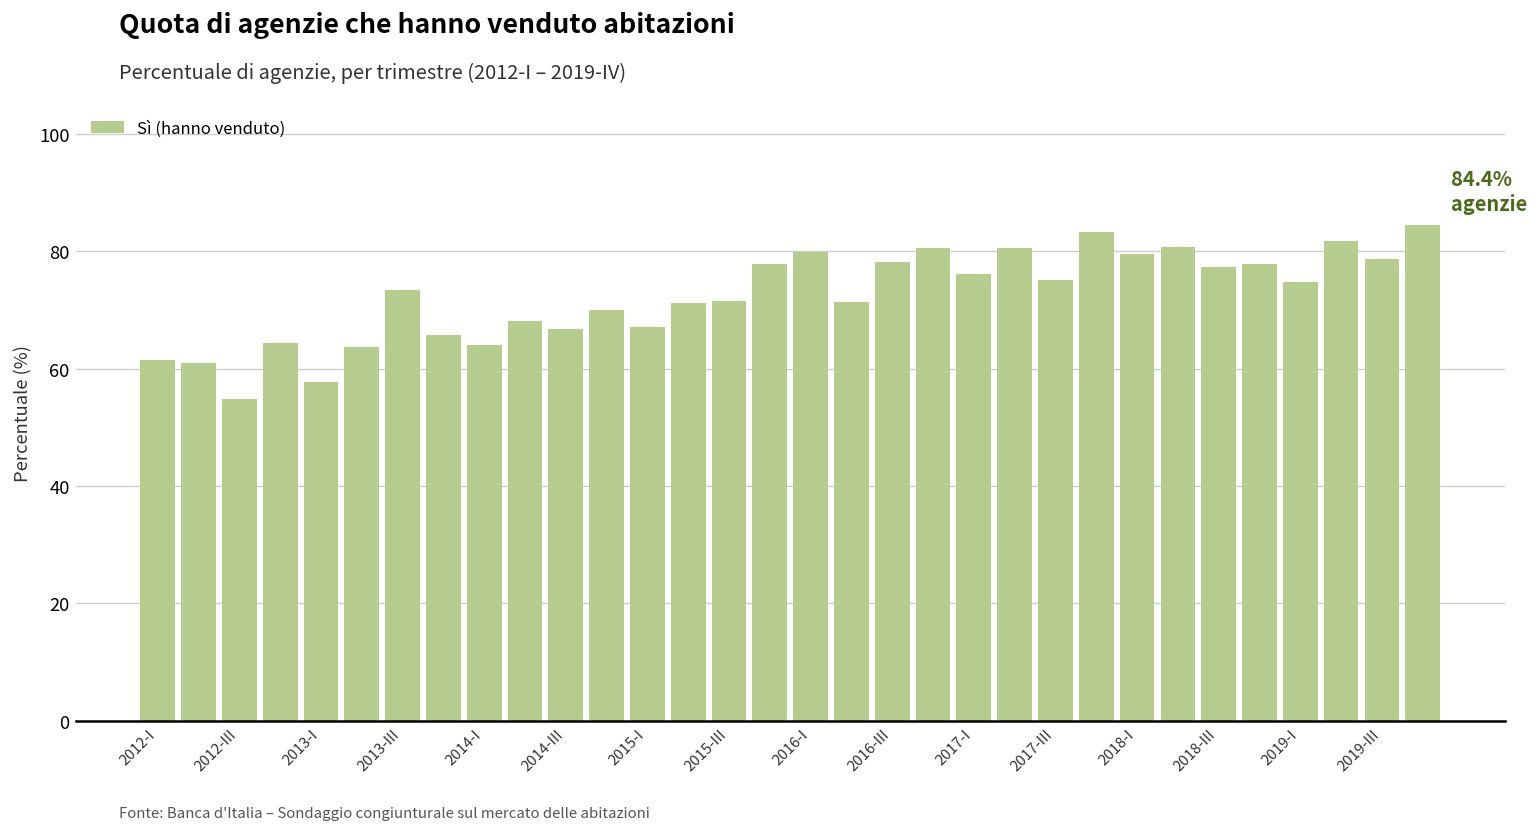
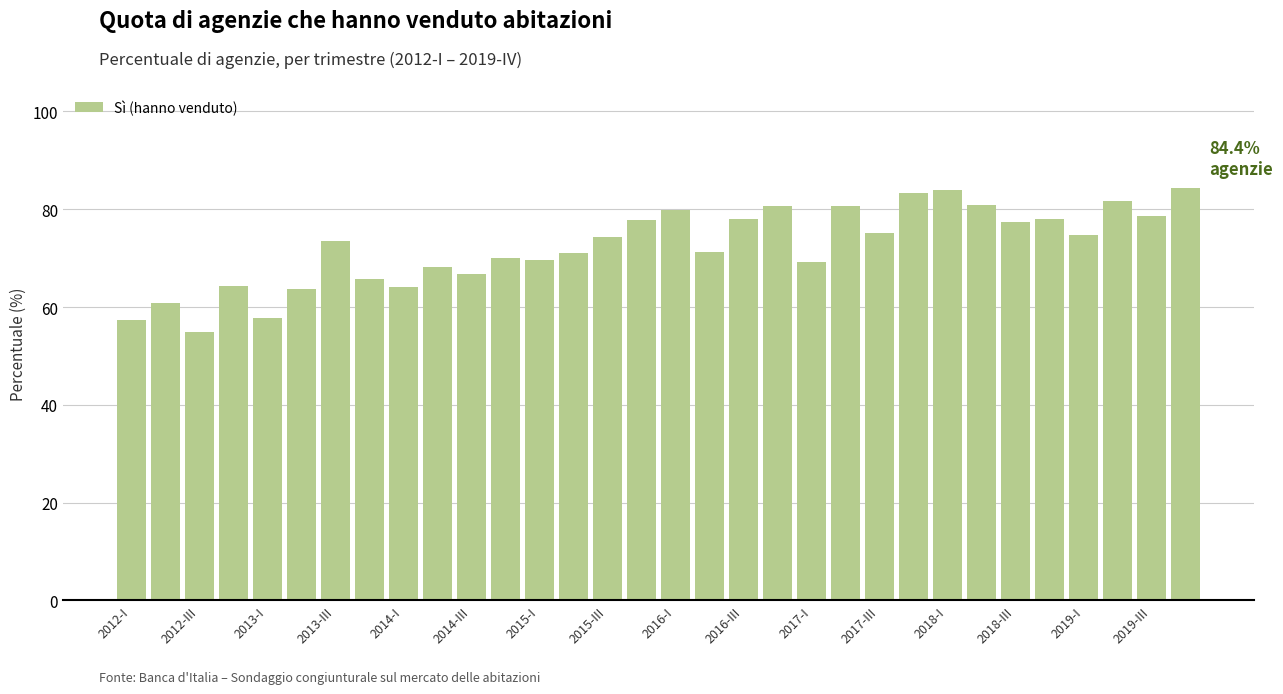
2012-I: 62 -> 57
2015-I: 67 -> 70
2015-III: 72 -> 74
2017-I: 76 -> 69
2018-I: 80 -> 84
